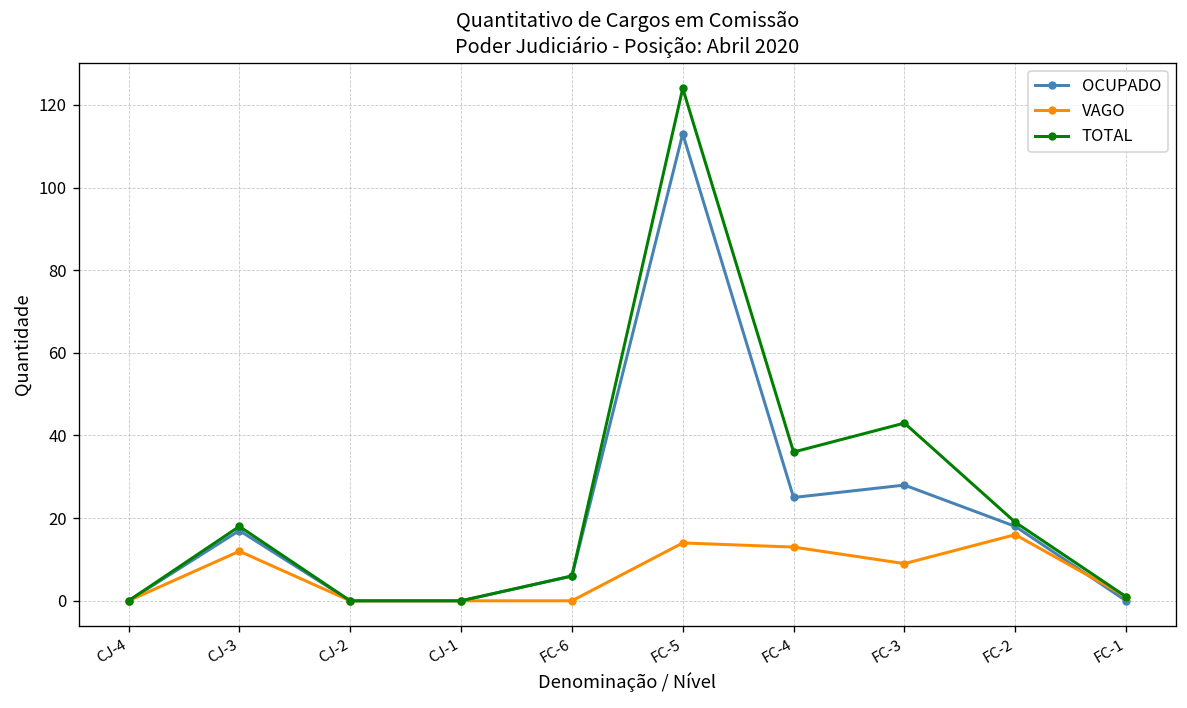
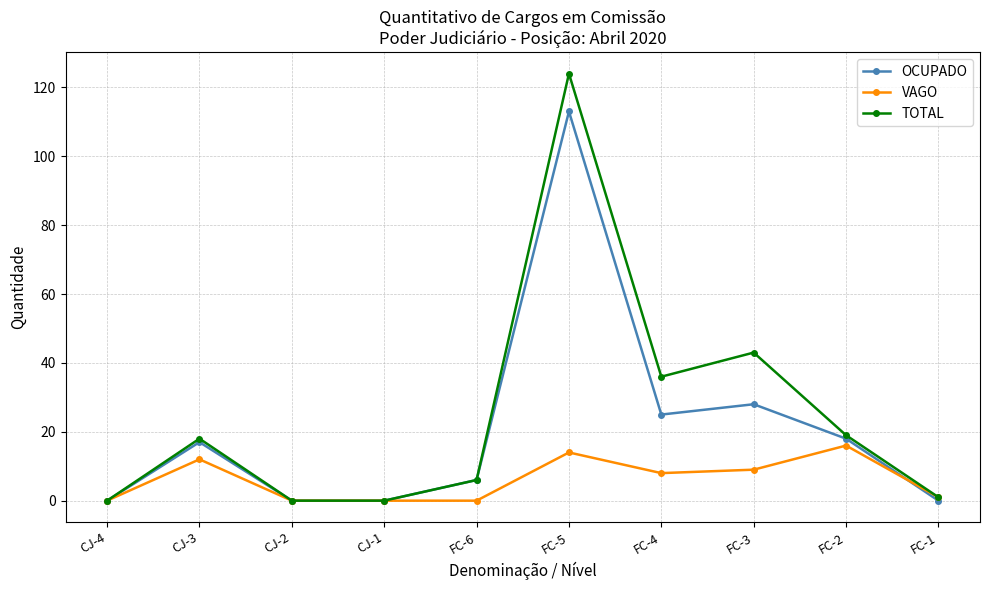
VAGO, FC-4: 13 -> 8
